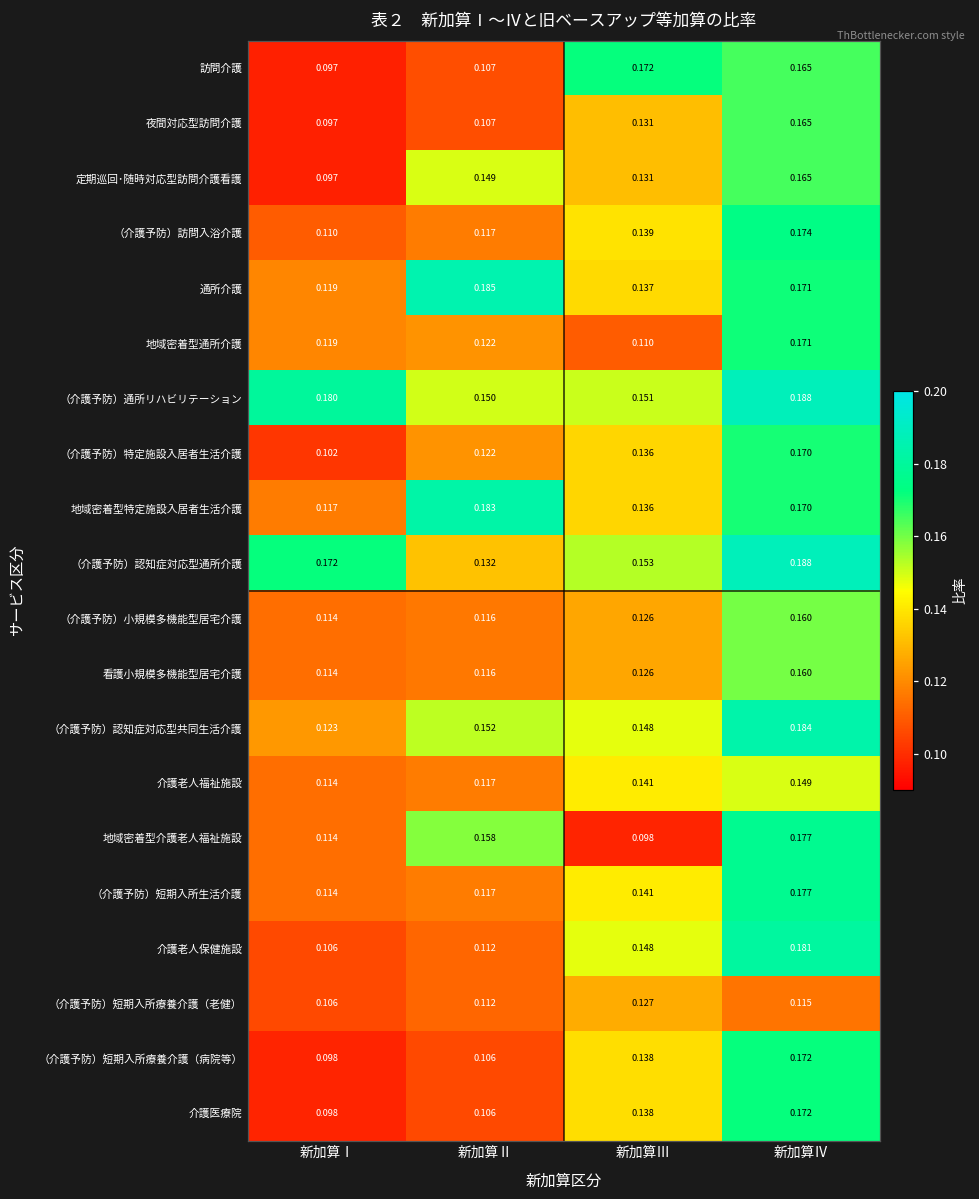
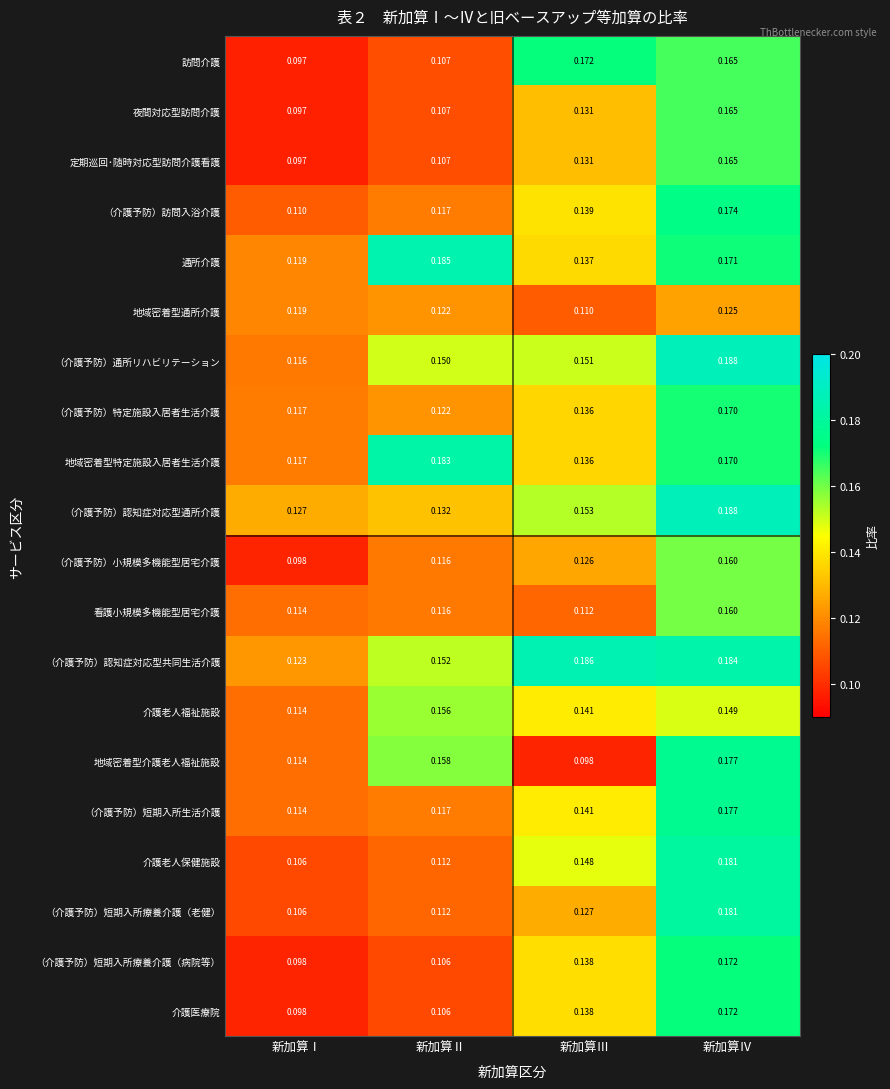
定期巡回･随時対応型訪問介護看護, 新加算Ⅱ: 0.149 -> 0.107
地域密着型通所介護, 新加算Ⅳ: 0.171 -> 0.125
（介護予防）通所リハビリテーション, 新加算Ⅰ: 0.180 -> 0.116
（介護予防）特定施設入居者生活介護, 新加算Ⅰ: 0.102 -> 0.117
（介護予防）認知症対応型通所介護, 新加算Ⅰ: 0.172 -> 0.127
（介護予防）小規模多機能型居宅介護, 新加算Ⅰ: 0.114 -> 0.098
看護小規模多機能型居宅介護, 新加算Ⅲ: 0.126 -> 0.112
（介護予防）認知症対応型共同生活介護, 新加算Ⅲ: 0.148 -> 0.186
介護老人福祉施設, 新加算Ⅱ: 0.117 -> 0.156
（介護予防）短期入所療養介護（老健）, 新加算Ⅳ: 0.115 -> 0.181
